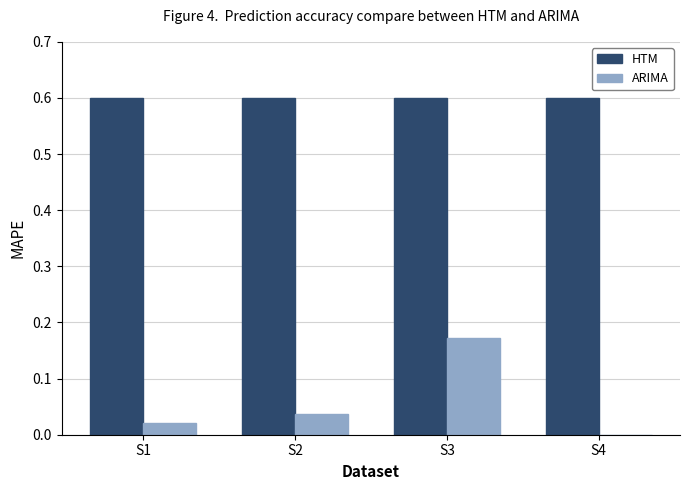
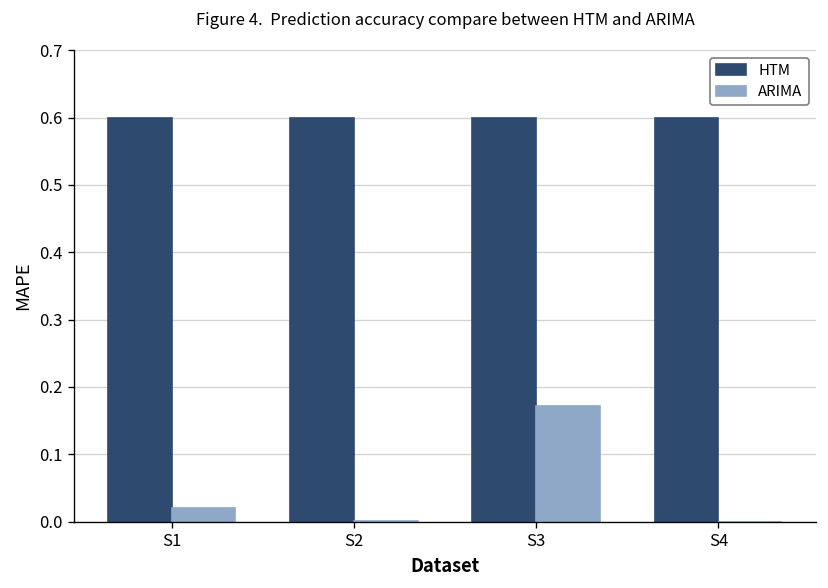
ARIMA, S2: 0.04 -> 0.00
